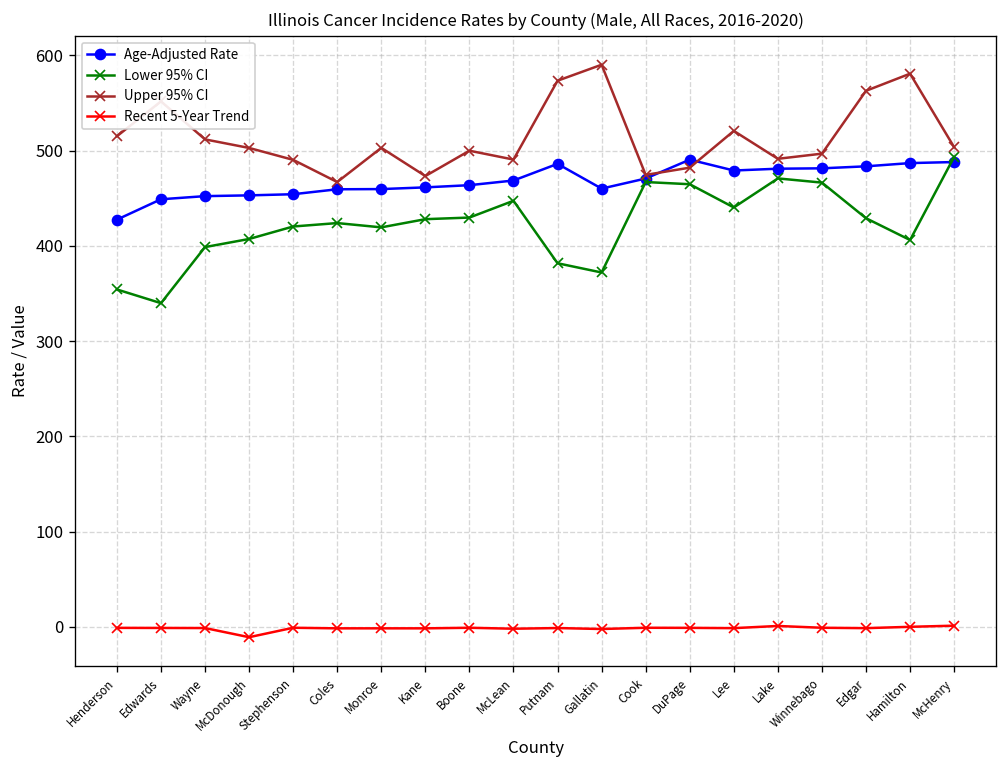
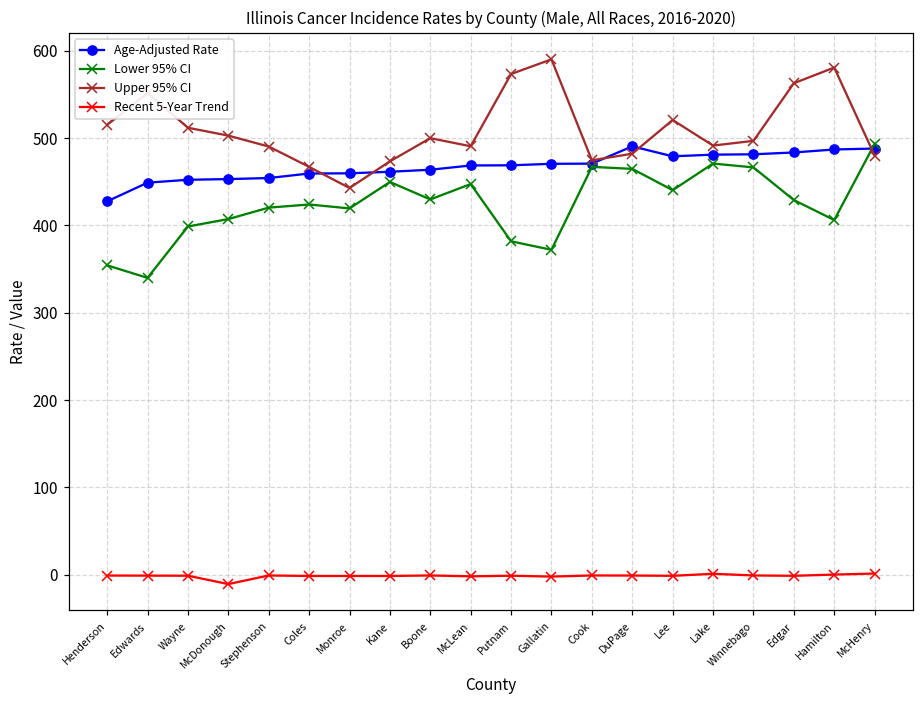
Upper 95% CI, Monroe: 500 -> 440
Lower 95% CI, Kane: 430 -> 450
Age-Adjusted Rate, Putnam: 490 -> 470
Age-Adjusted Rate, Gallatin: 460 -> 470
Upper 95% CI, McHenry: 500 -> 480
